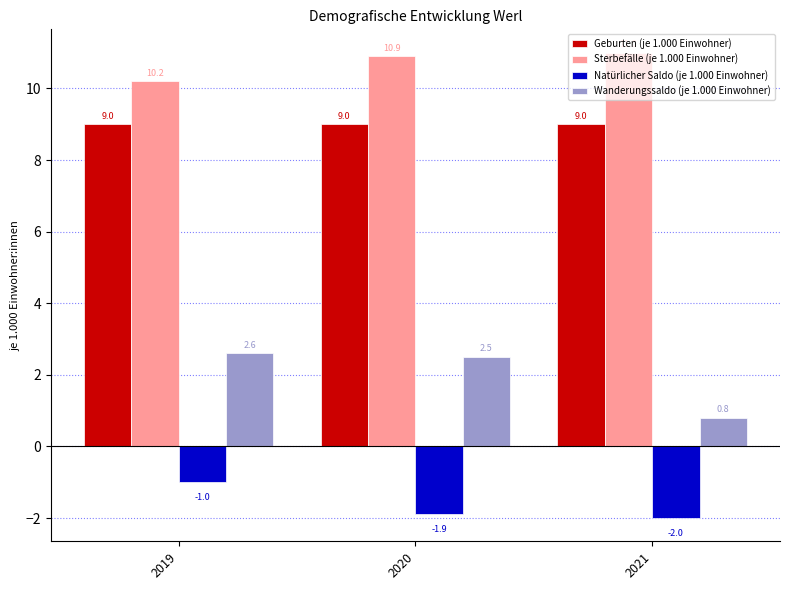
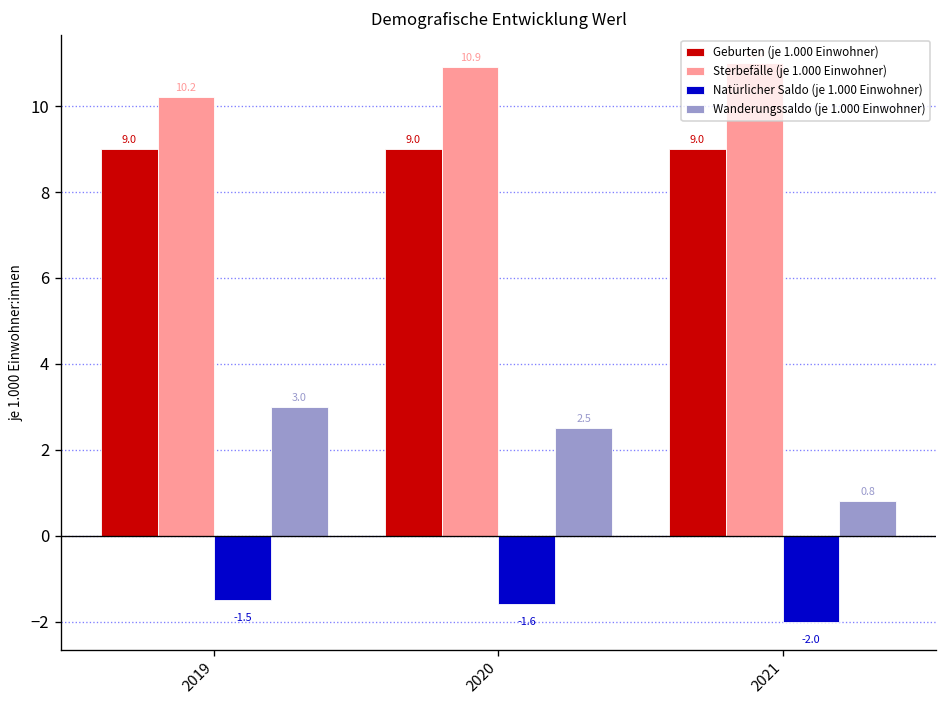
Natürlicher Saldo (je 1.000 Einwohner), 2019: -1.0 -> -1.5
Wanderungssaldo (je 1.000 Einwohner), 2019: 2.6 -> 3.0
Natürlicher Saldo (je 1.000 Einwohner), 2020: -1.9 -> -1.6
